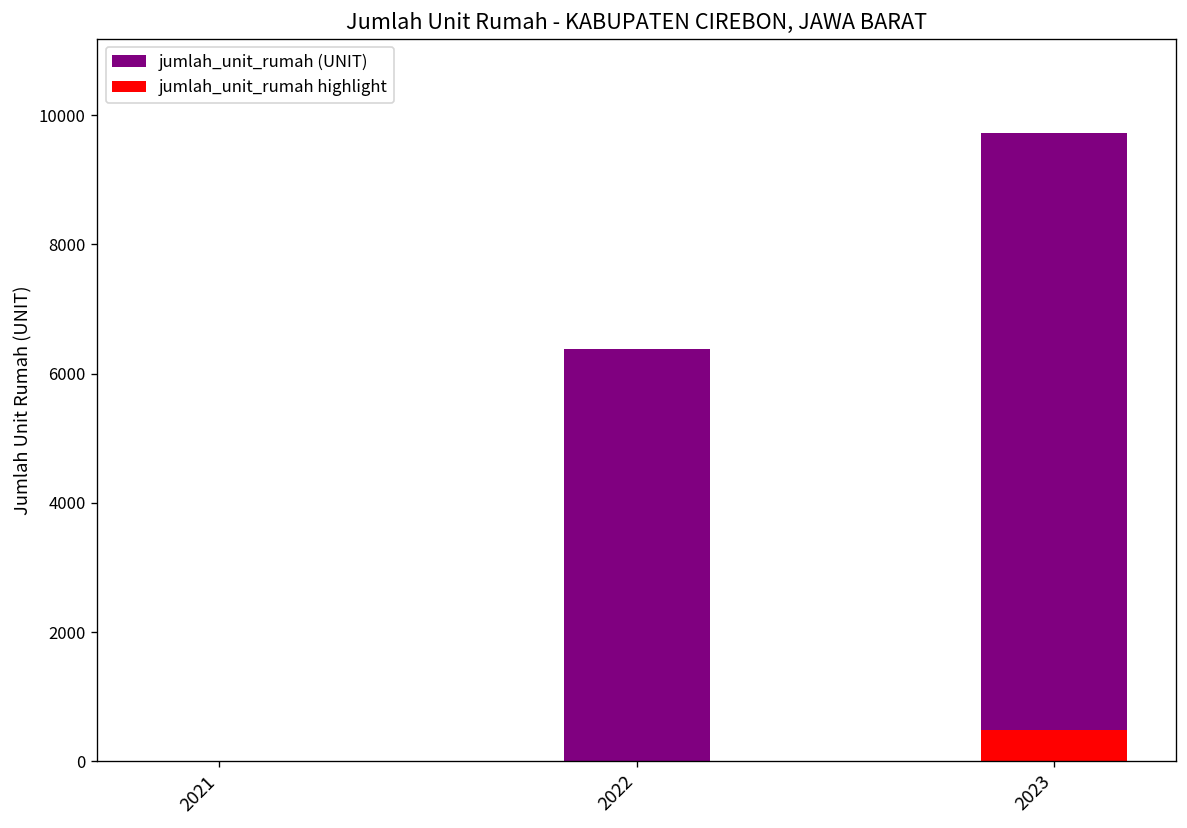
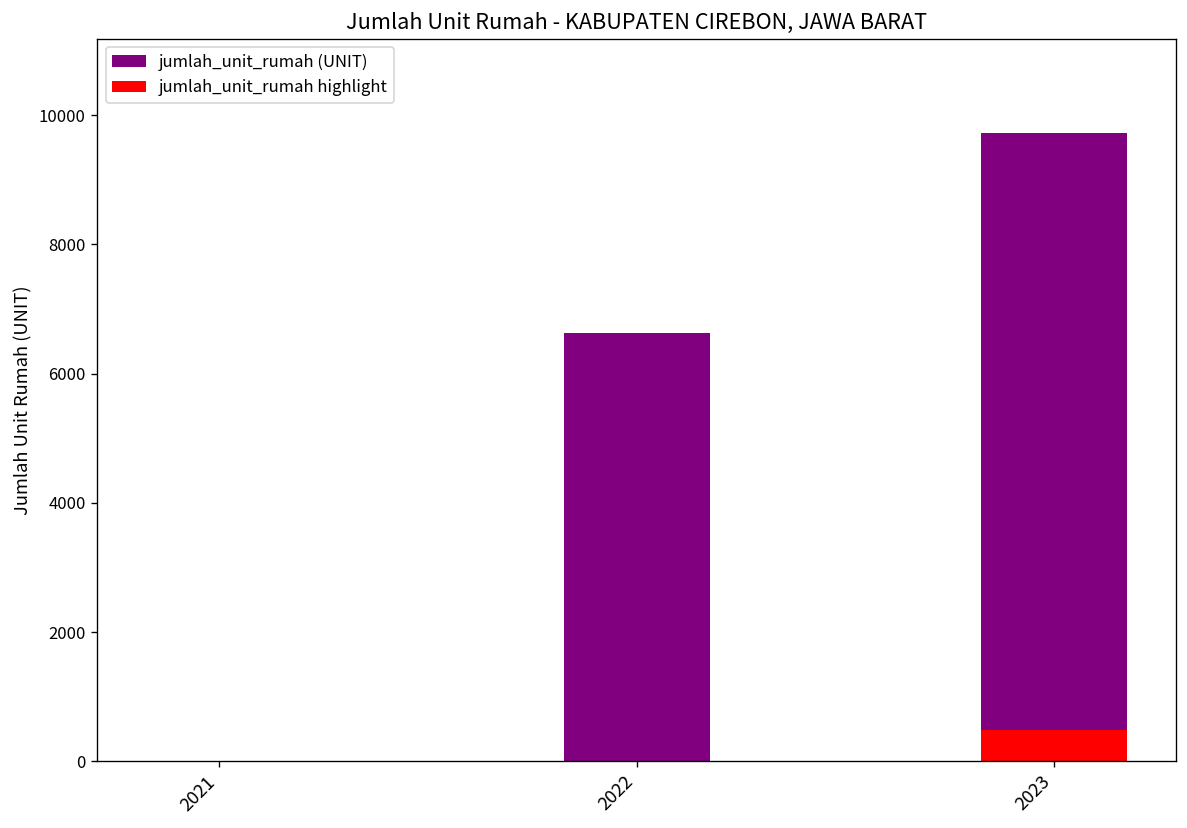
jumlah_unit_rumah (UNIT), 2022: 6400 -> 6600
